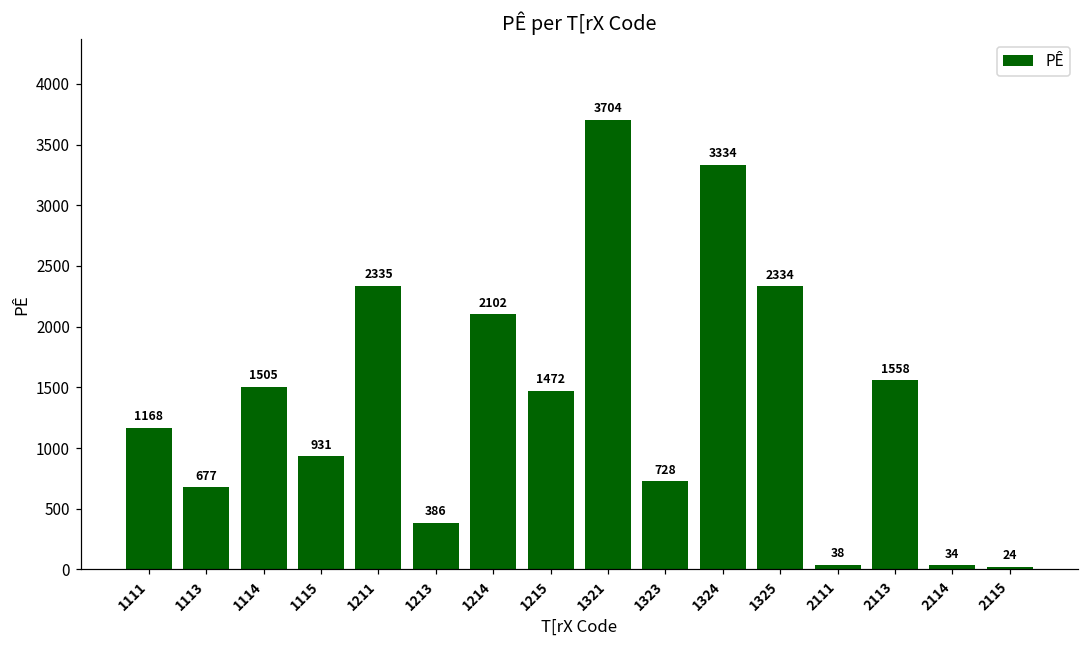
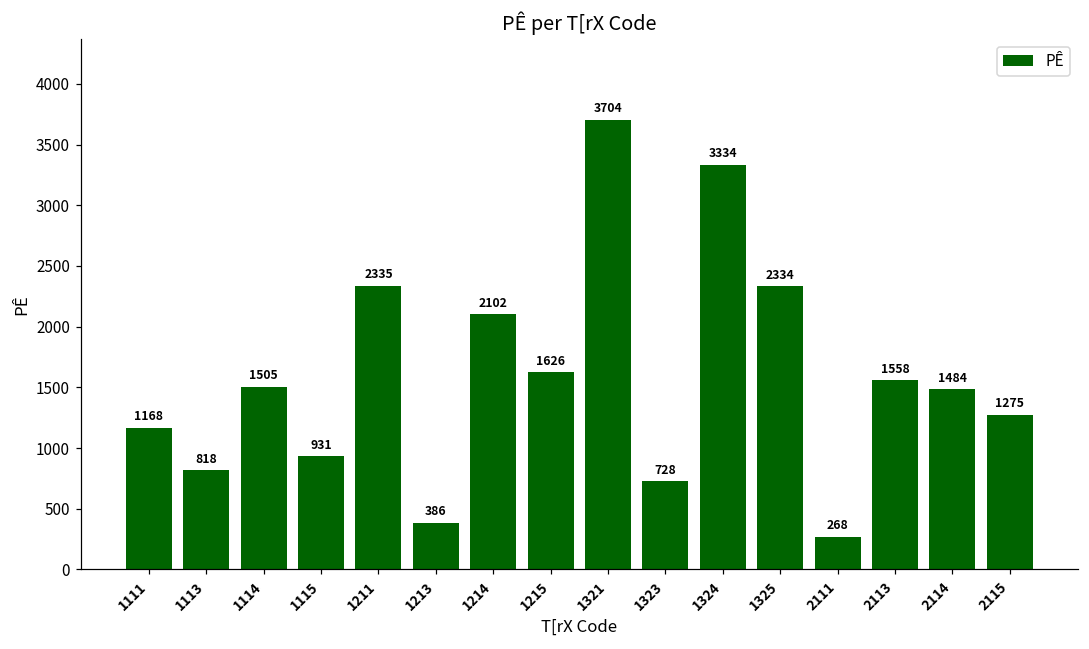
1113: 677 -> 818
1215: 1472 -> 1626
2111: 38 -> 268
2114: 34 -> 1484
2115: 24 -> 1275
